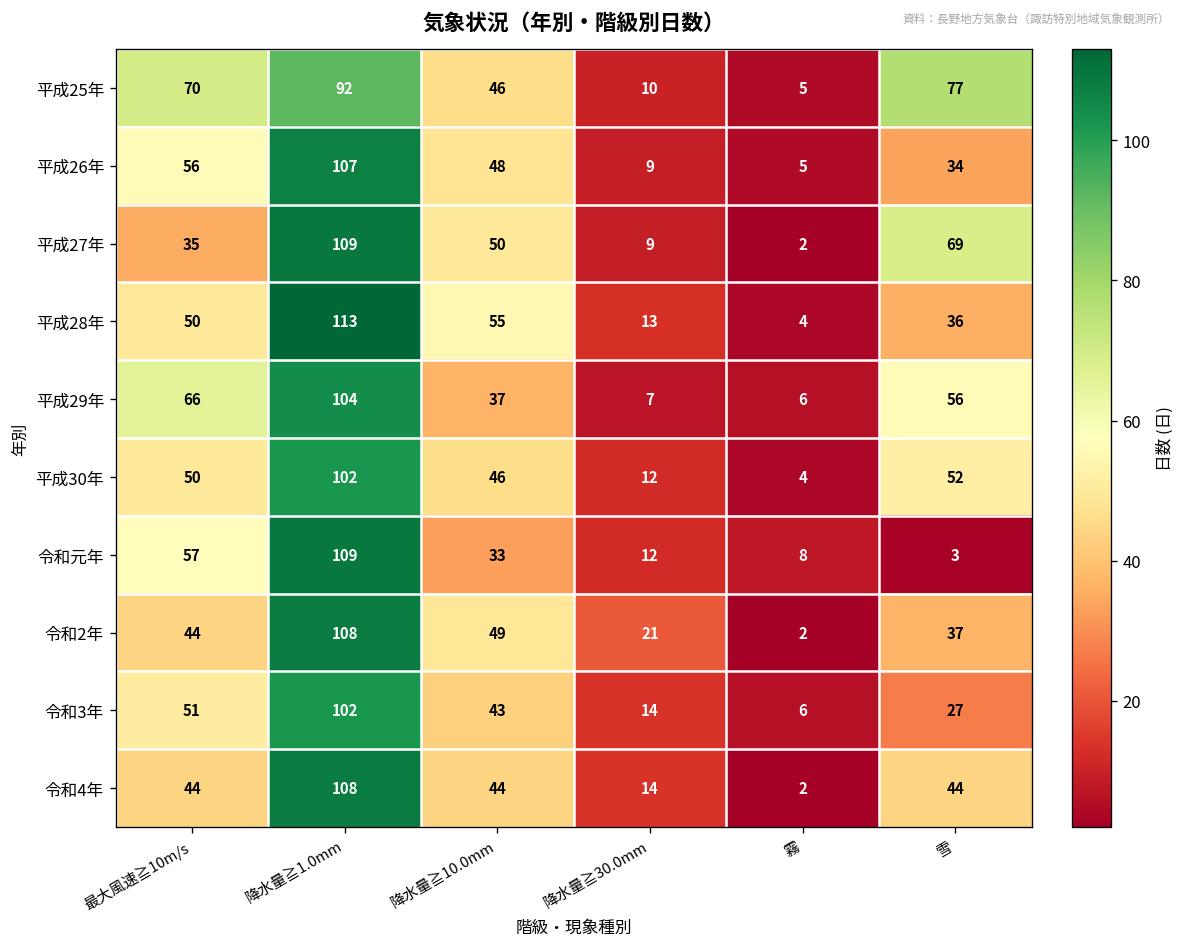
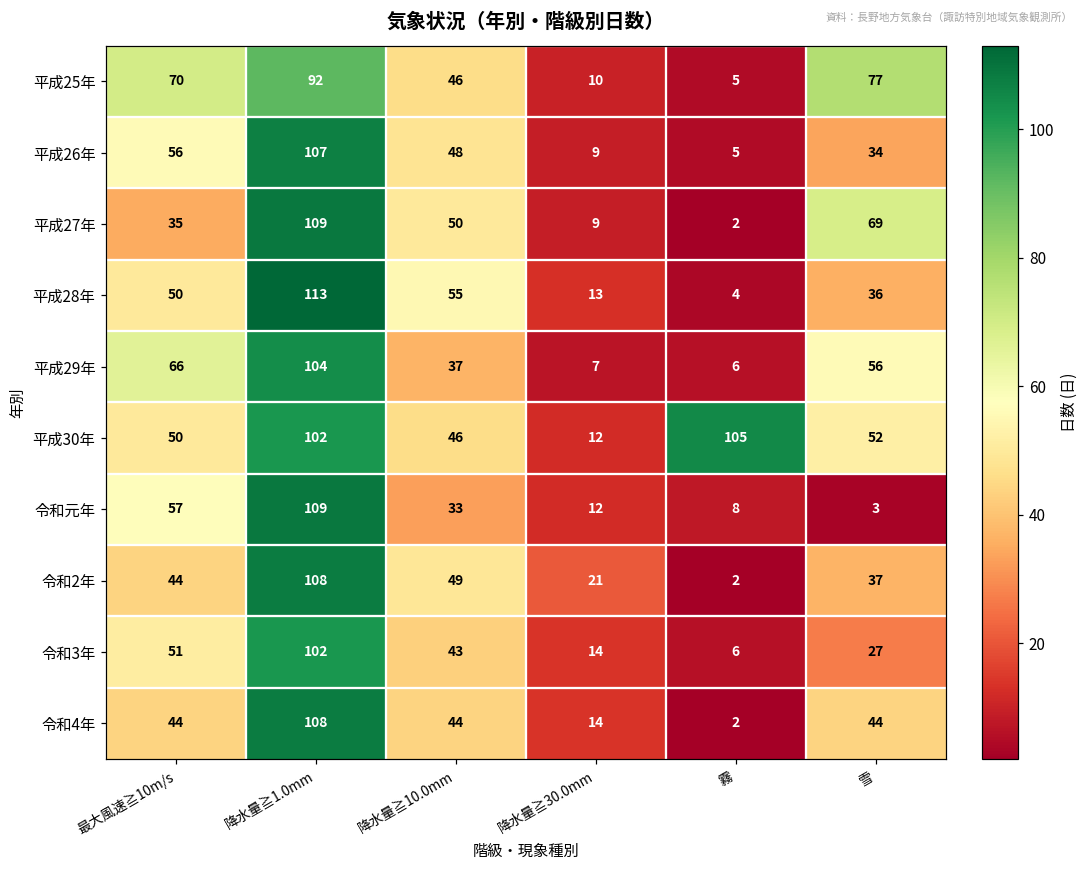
平成30年, 霧: 4 -> 105
